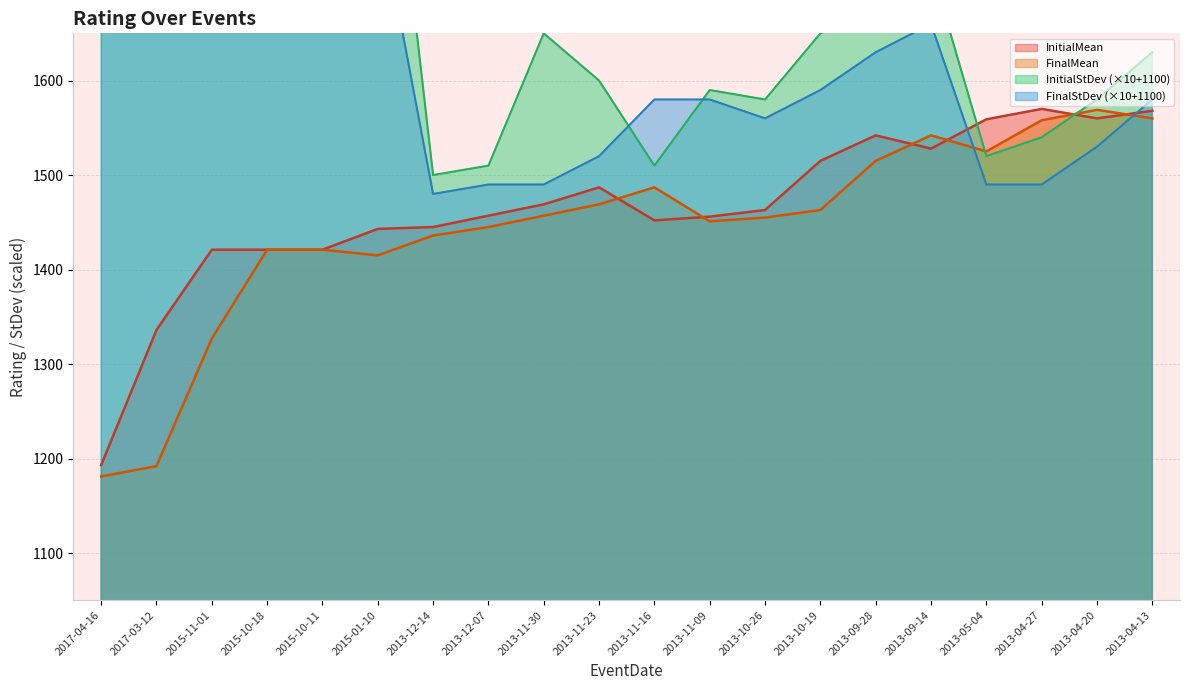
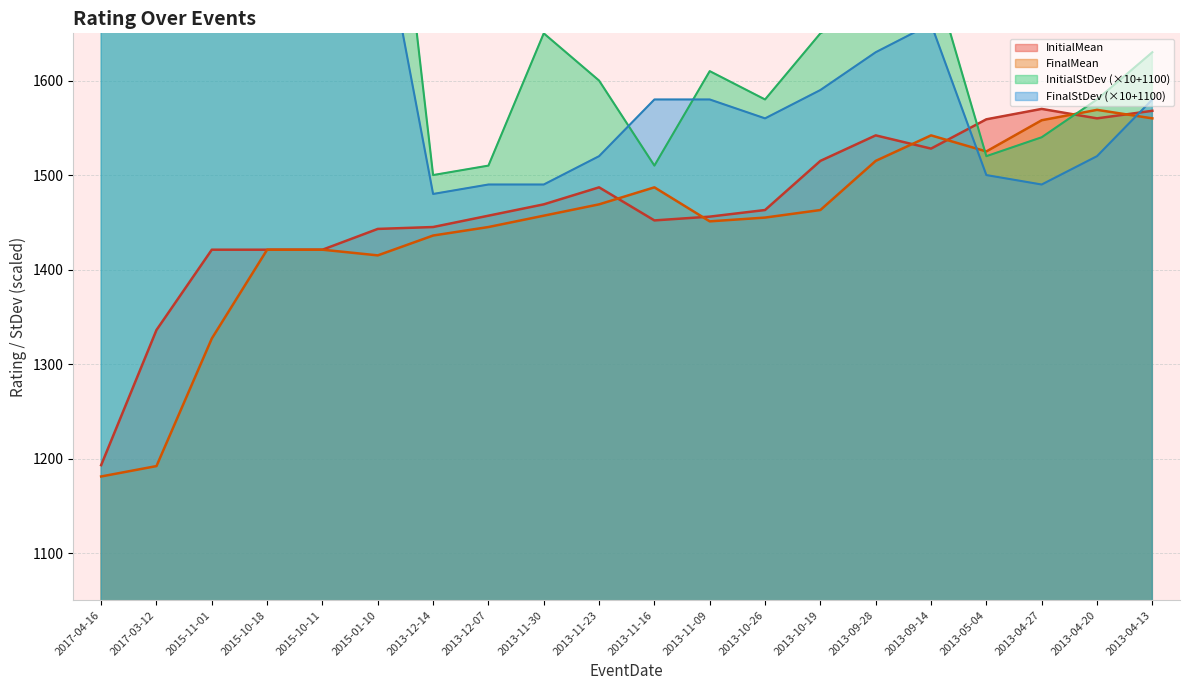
InitialStDev (×10+1100), 2013-11-09: 1590 -> 1610
FinalStDev (×10+1100), 2013-05-04: 1490 -> 1500
FinalStDev (×10+1100), 2013-04-20: 1530 -> 1520
